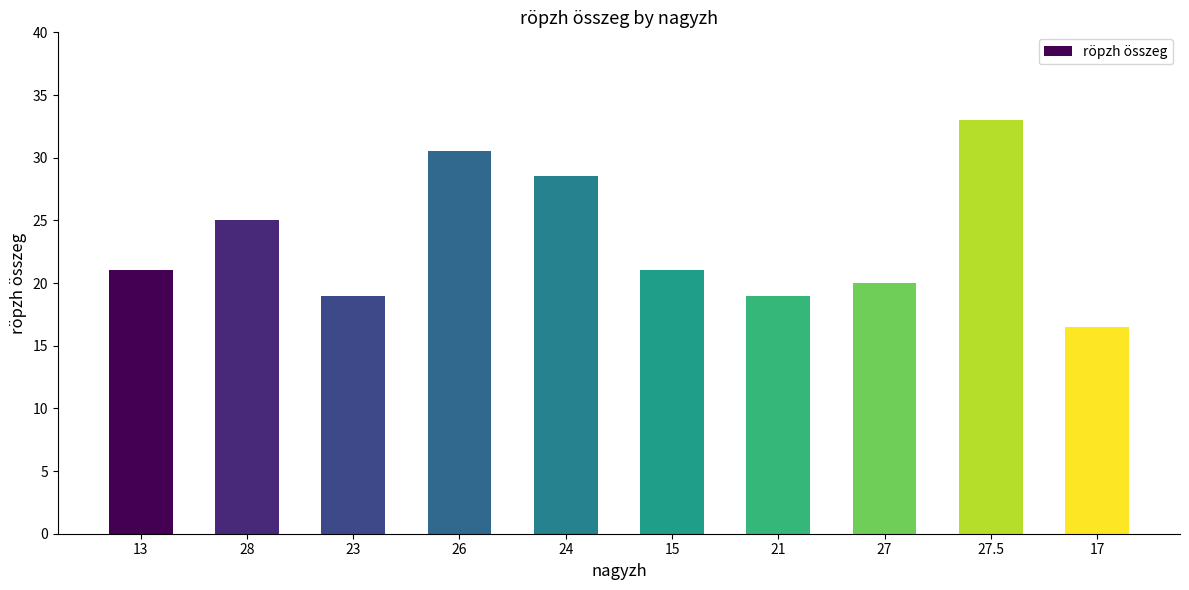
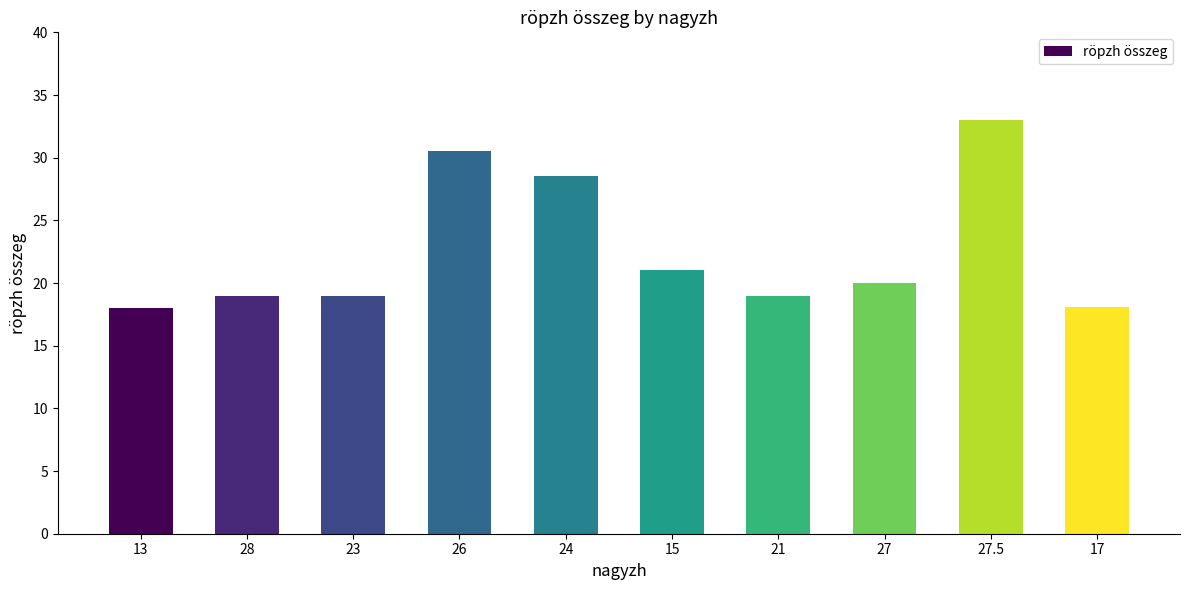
13: 21 -> 18
28: 25 -> 19
17: 16.5 -> 18.1
